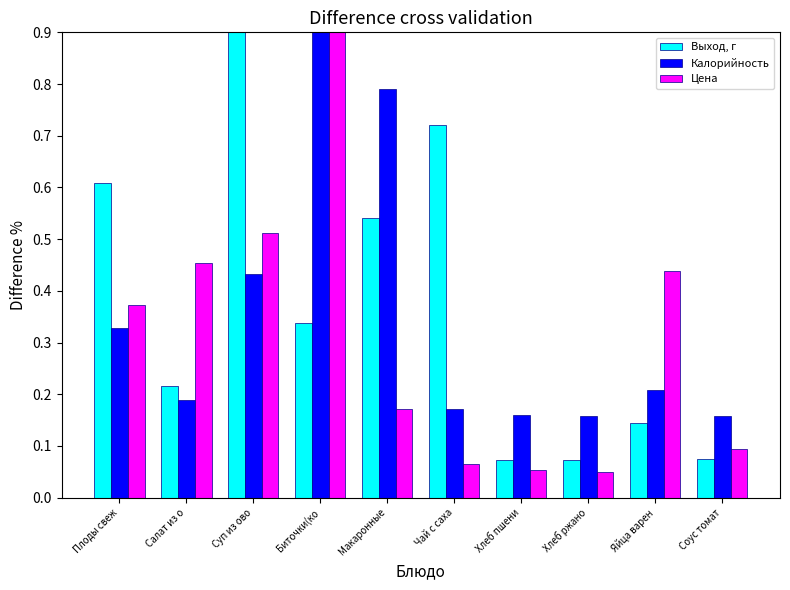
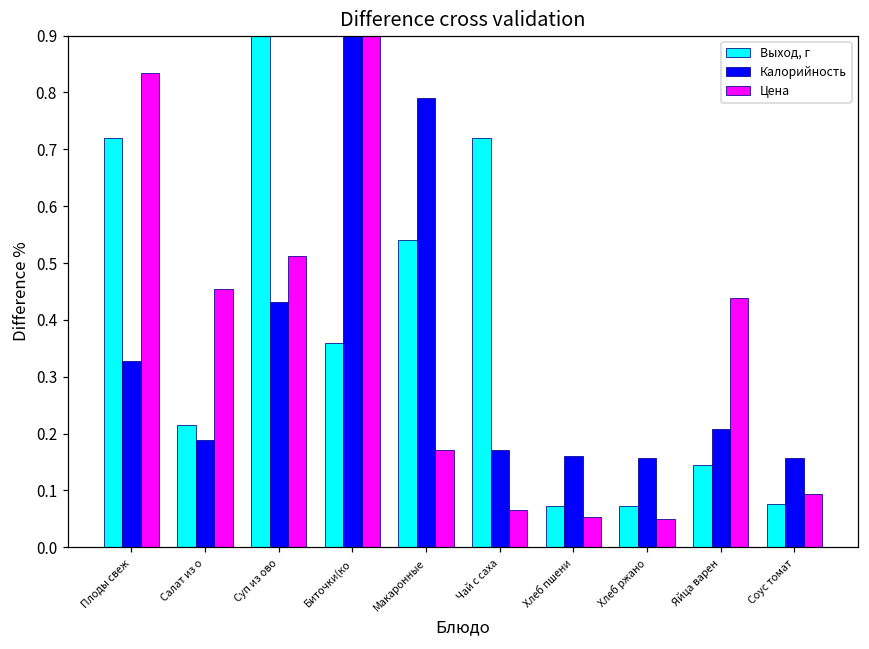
Выход, г, Плоды свеж: 0.61 -> 0.72
Цена, Плоды свеж: 0.37 -> 0.83
Выход, г, Биточки(ко: 0.34 -> 0.36
